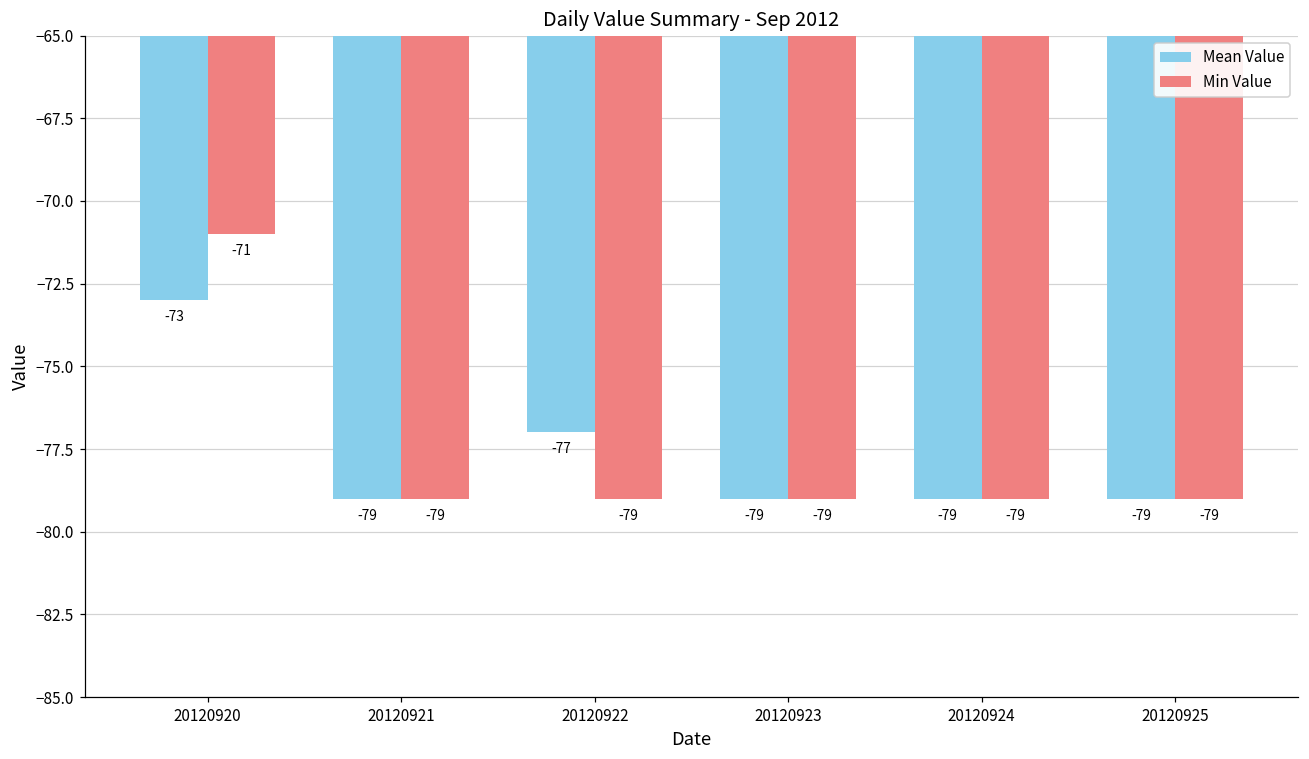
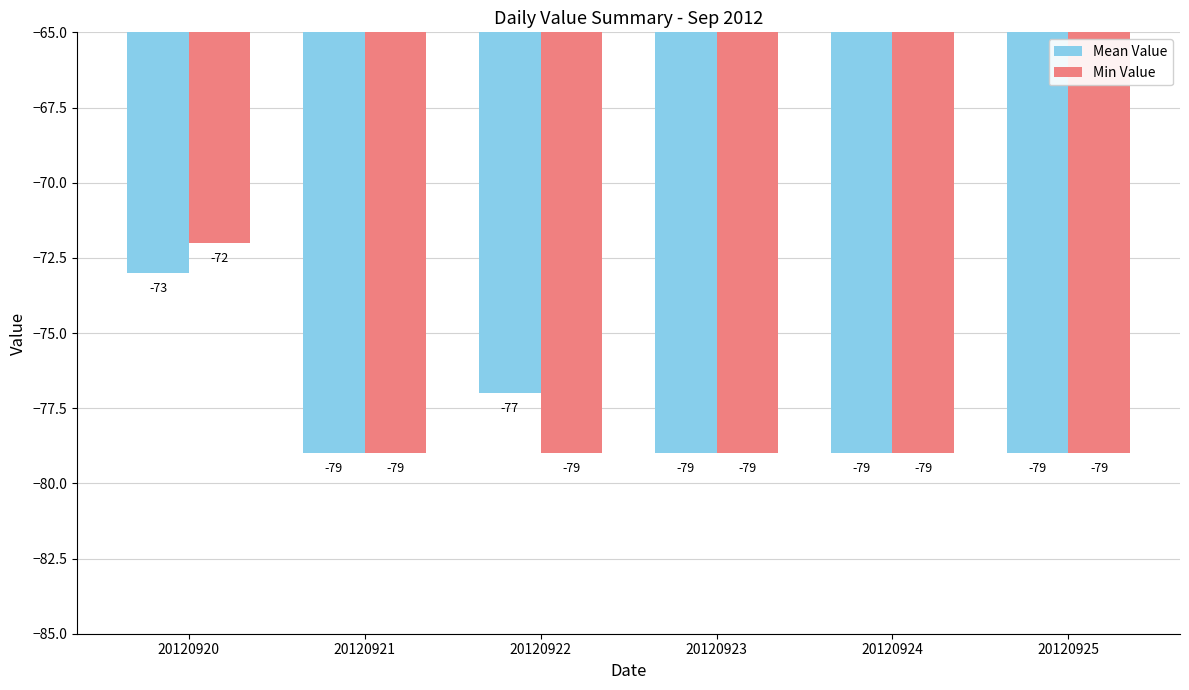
Min Value, 20120920: -71 -> -72
